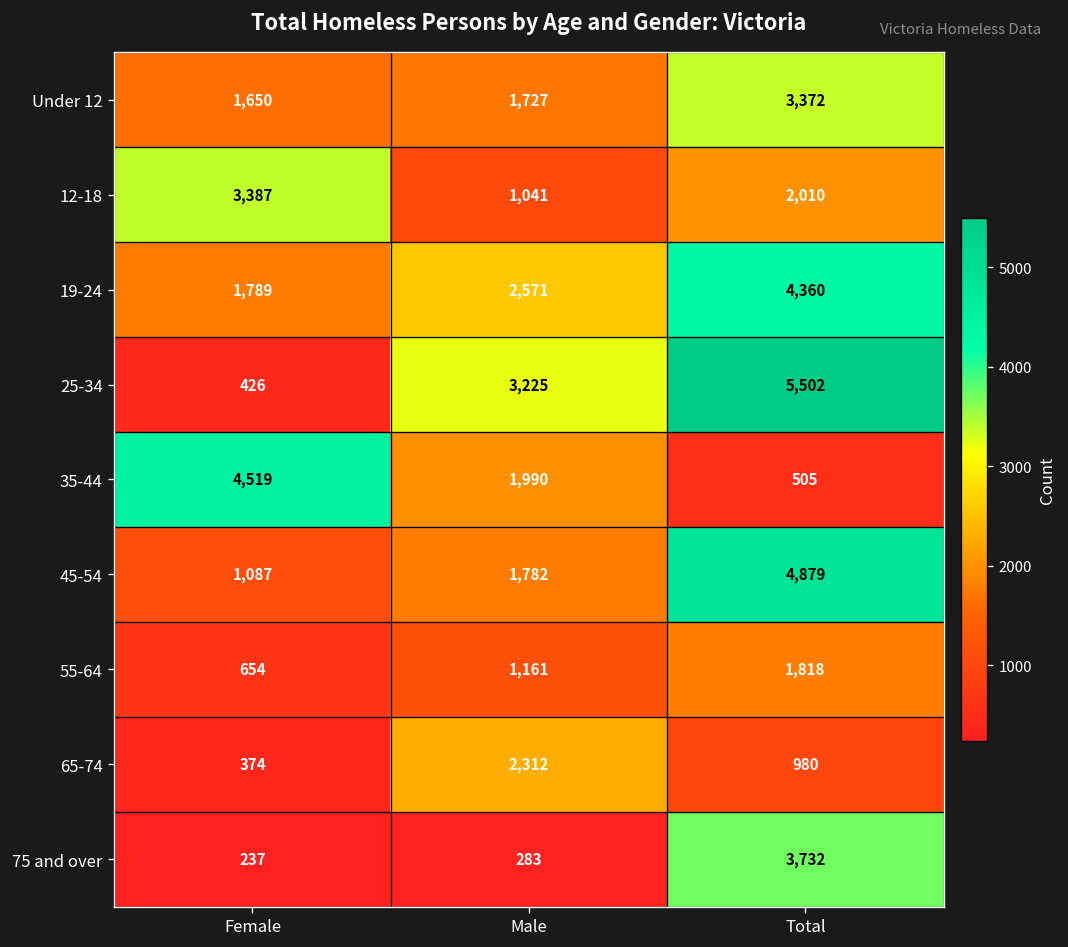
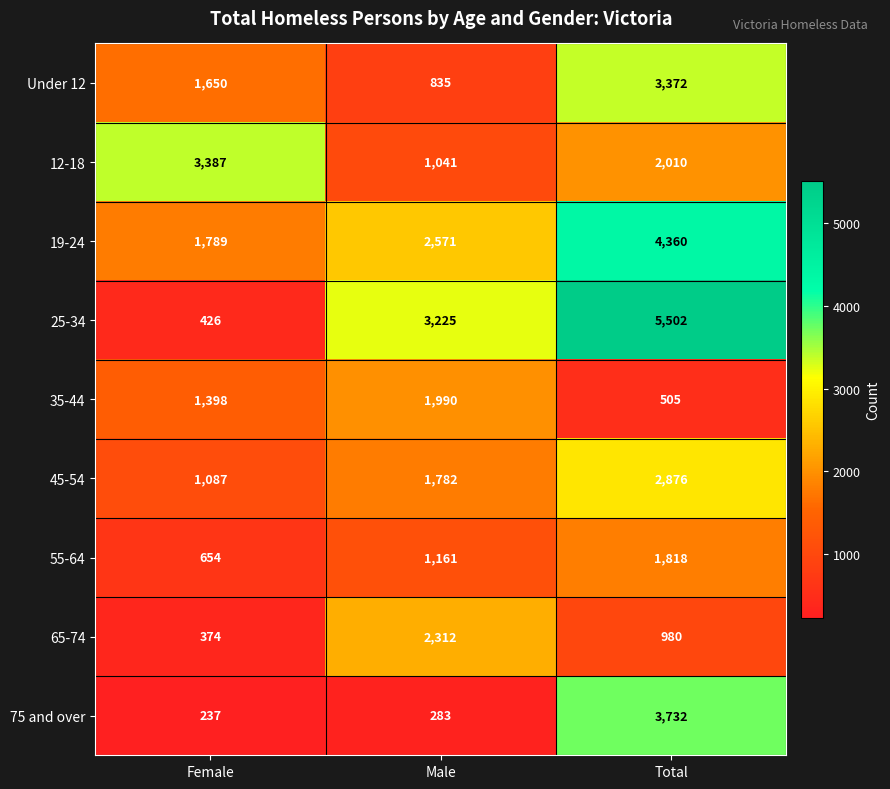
Under 12, Male: 1,727 -> 835
35-44, Female: 4,519 -> 1,398
45-54, Total: 4,879 -> 2,876
